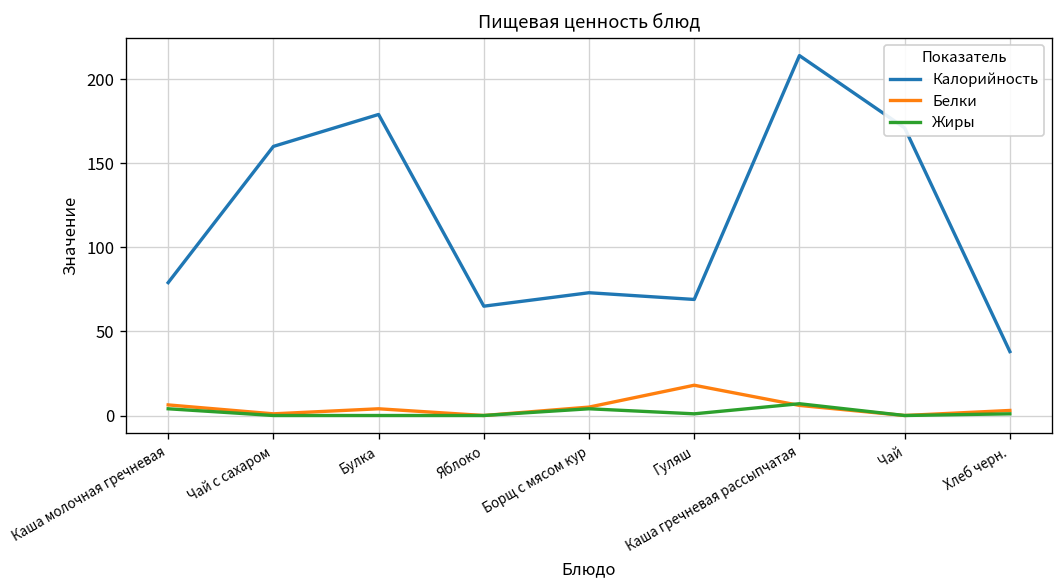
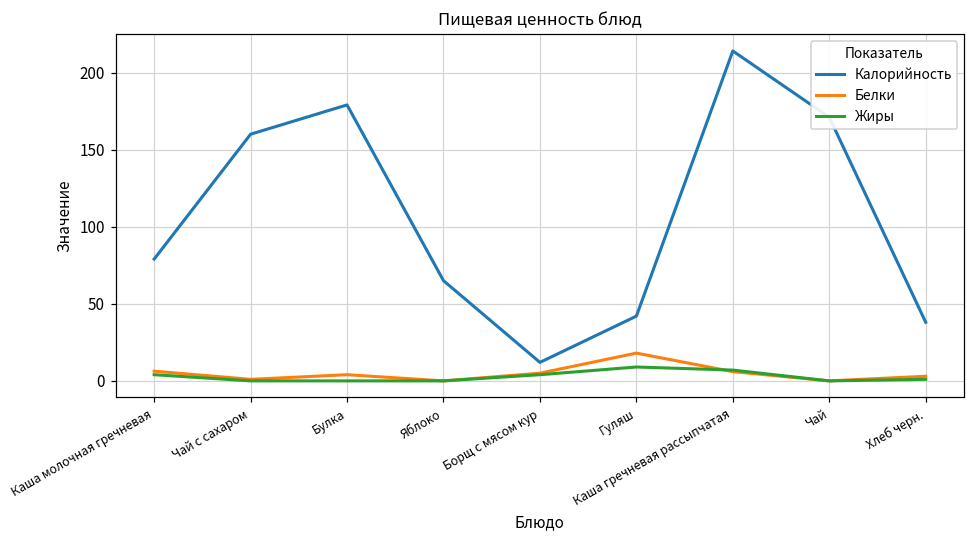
Калорийность, Борщ с мясом кур: 73 -> 12
Калорийность, Гуляш: 69 -> 42
Жиры, Гуляш: 1 -> 9
